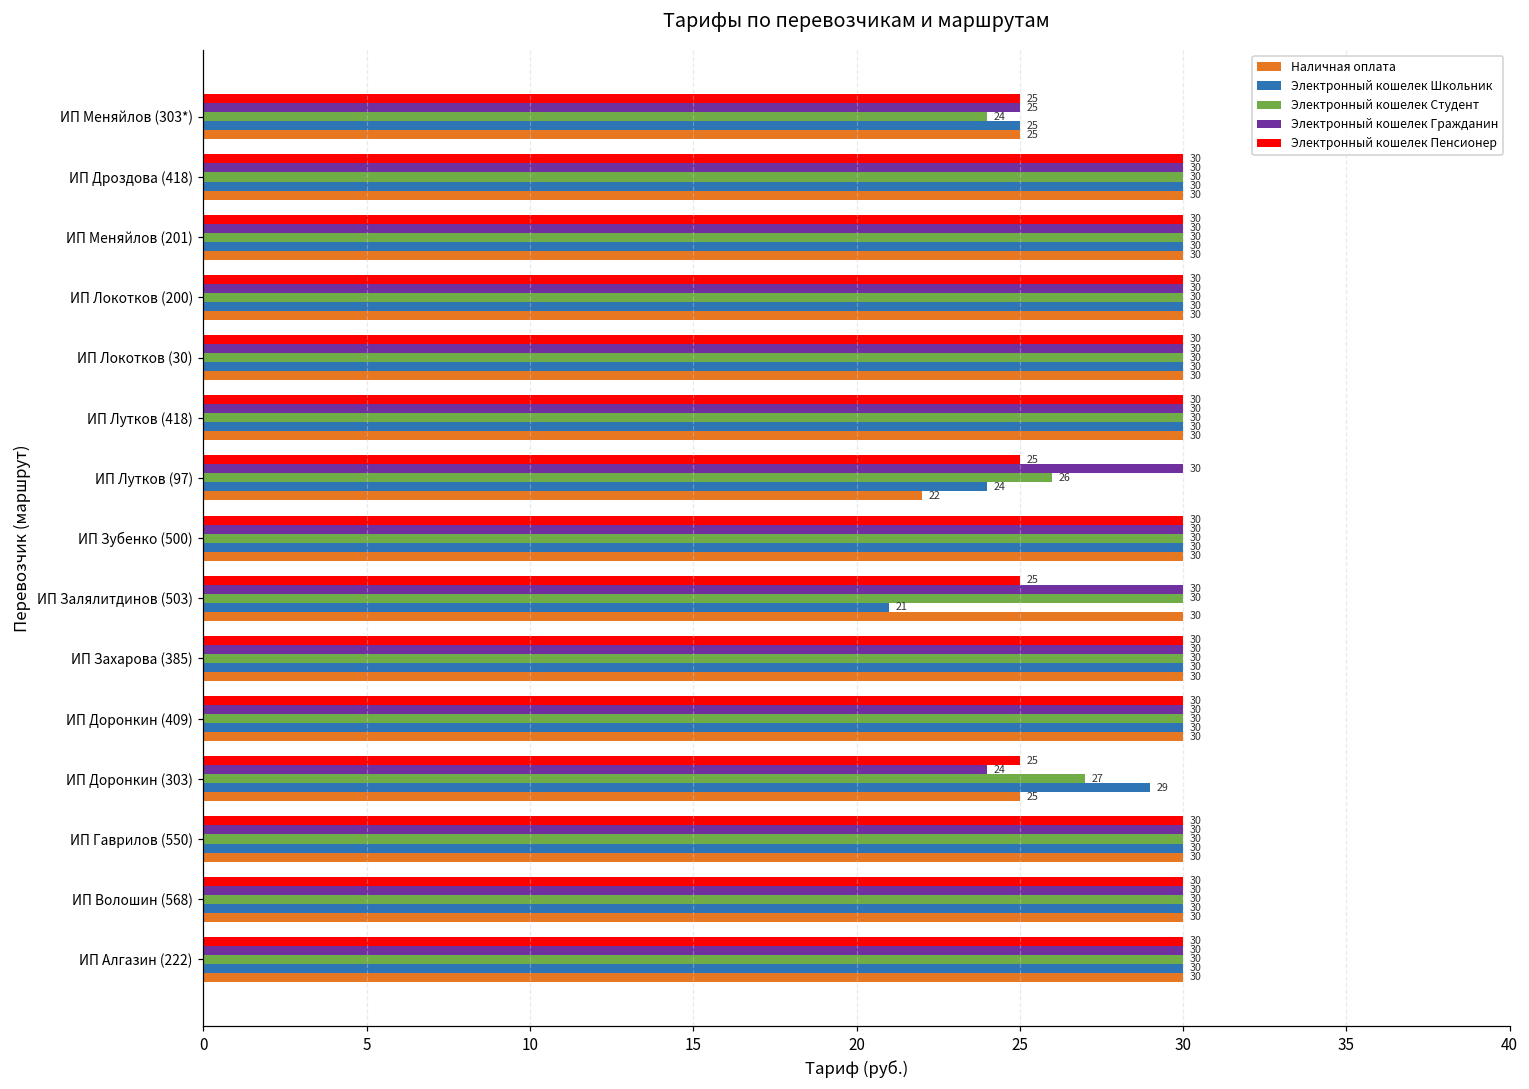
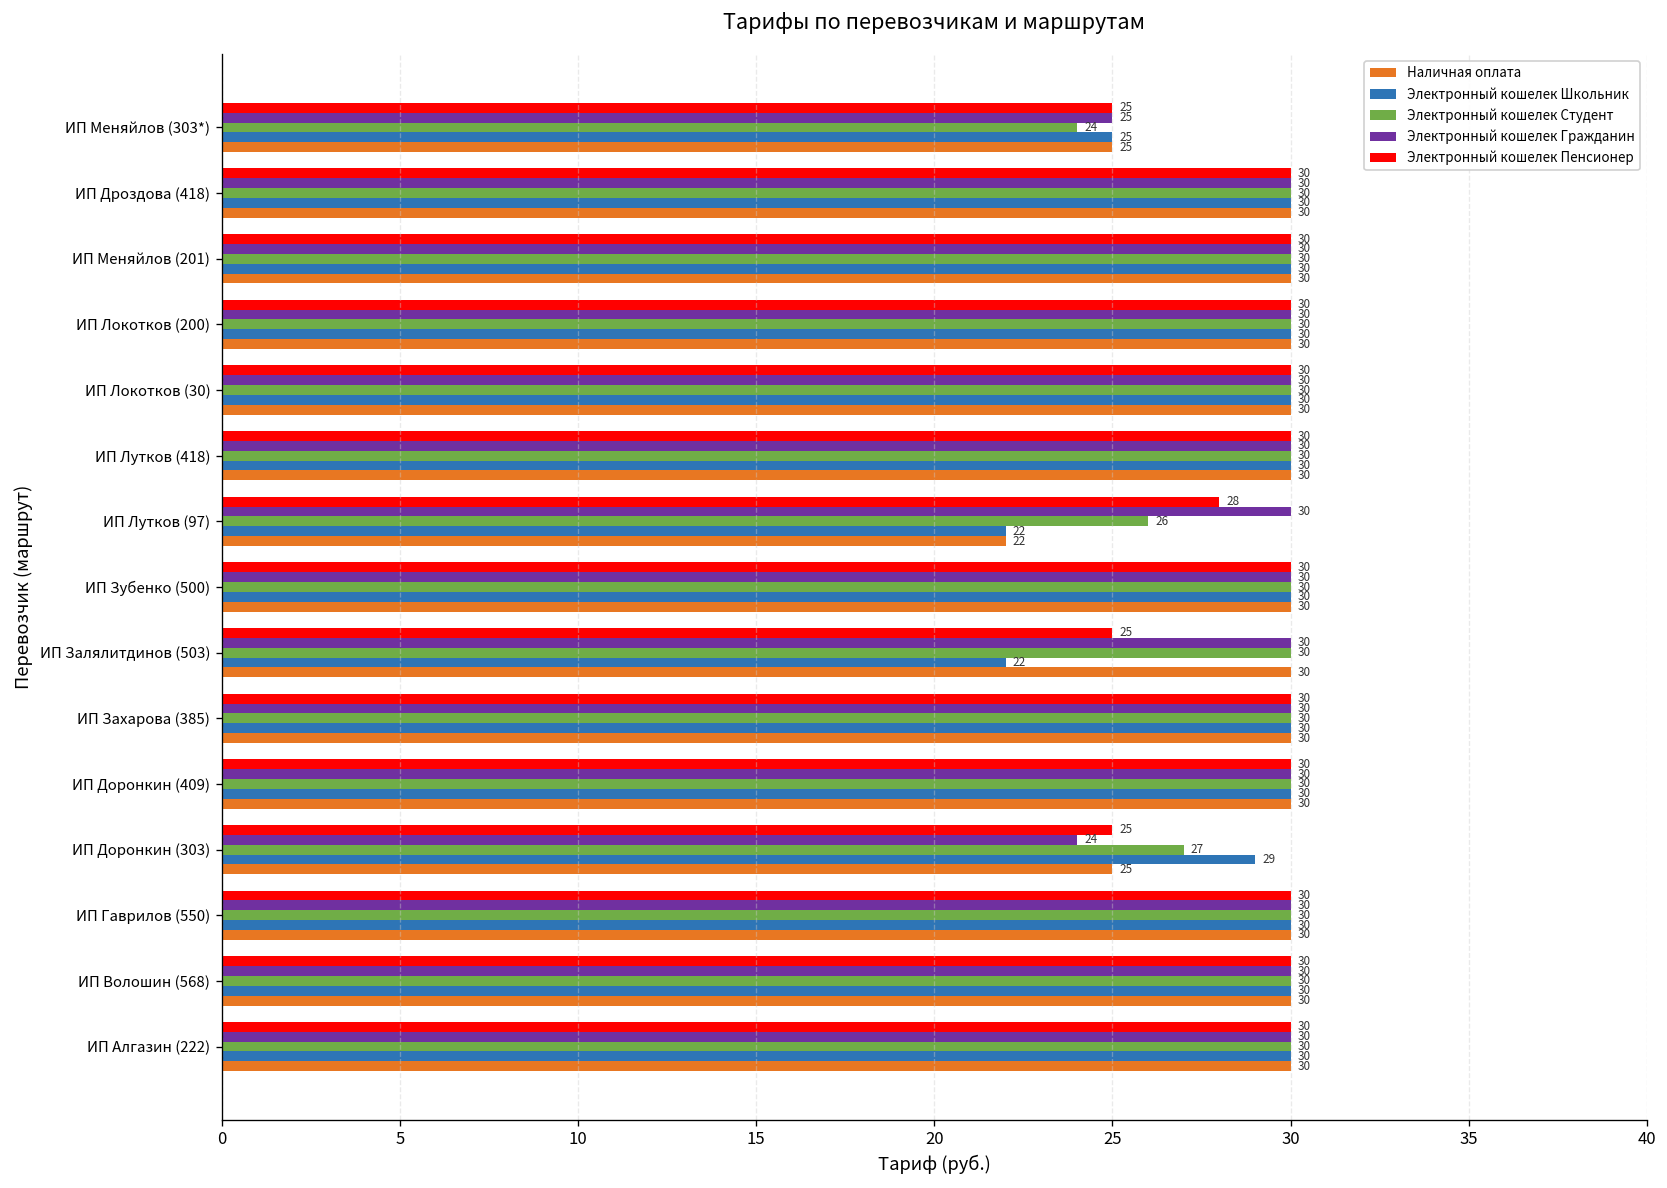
Электронный кошелек Пенсионер, ИП Лутков (97): 25 -> 28
Электронный кошелек Школьник, ИП Лутков (97): 24 -> 22
Электронный кошелек Школьник, ИП Залялитдинов (503): 21 -> 22
